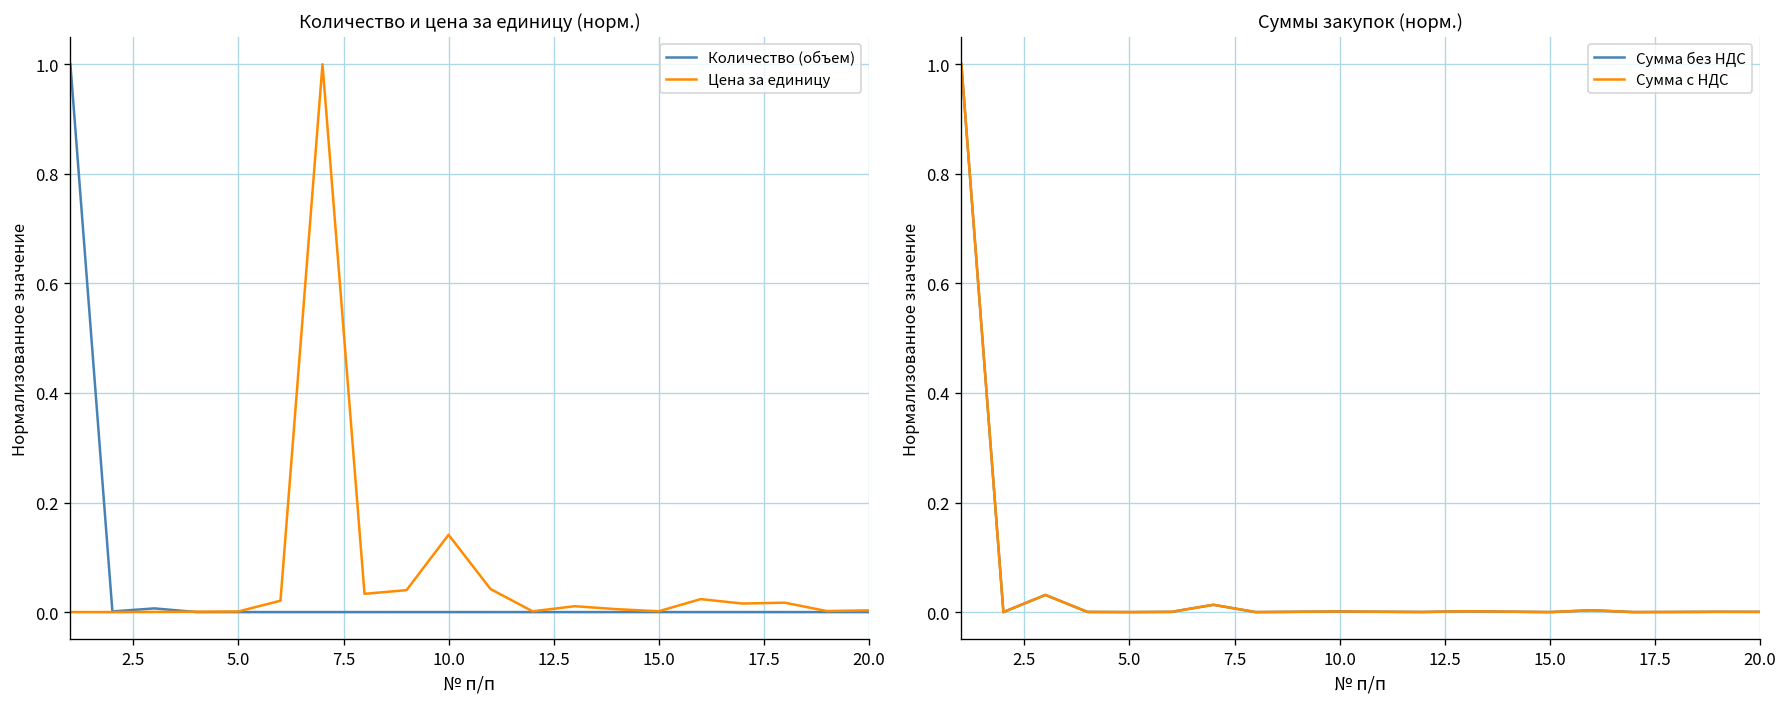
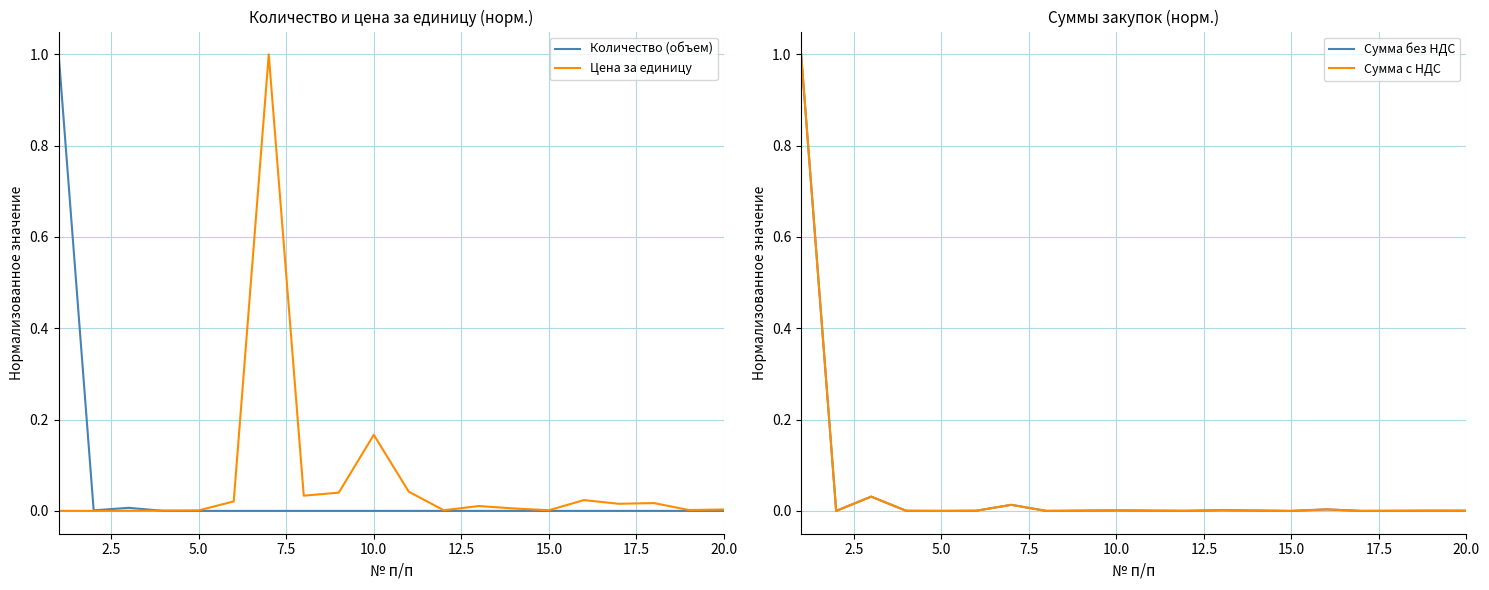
Количество и цена за единицу (норм.), Цена за единицу, 10.0: 0.14 -> 0.17
